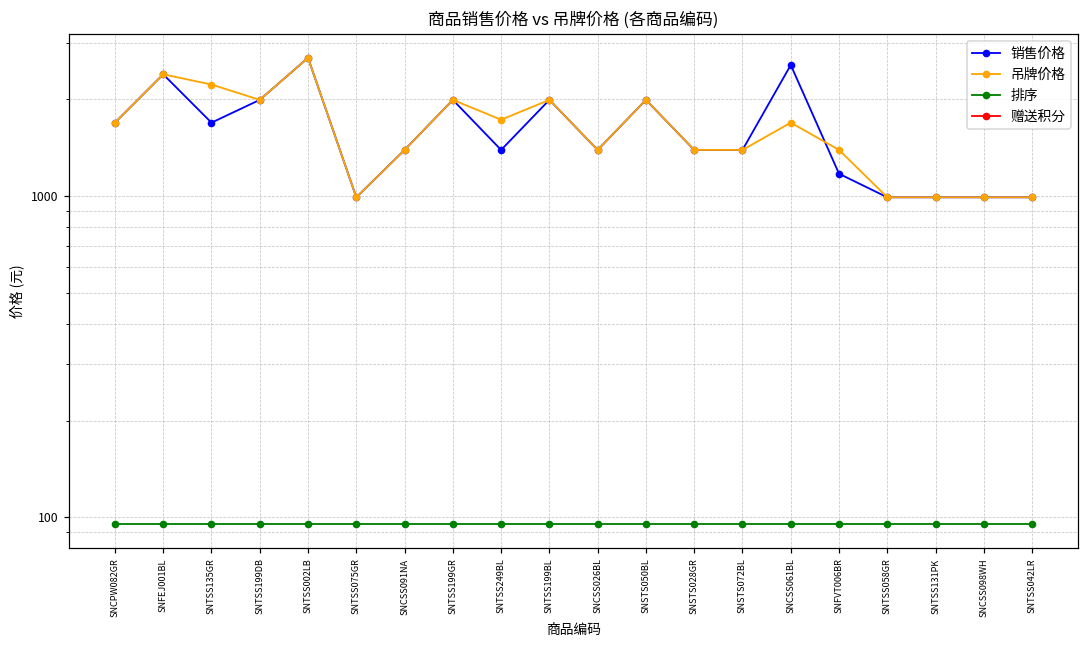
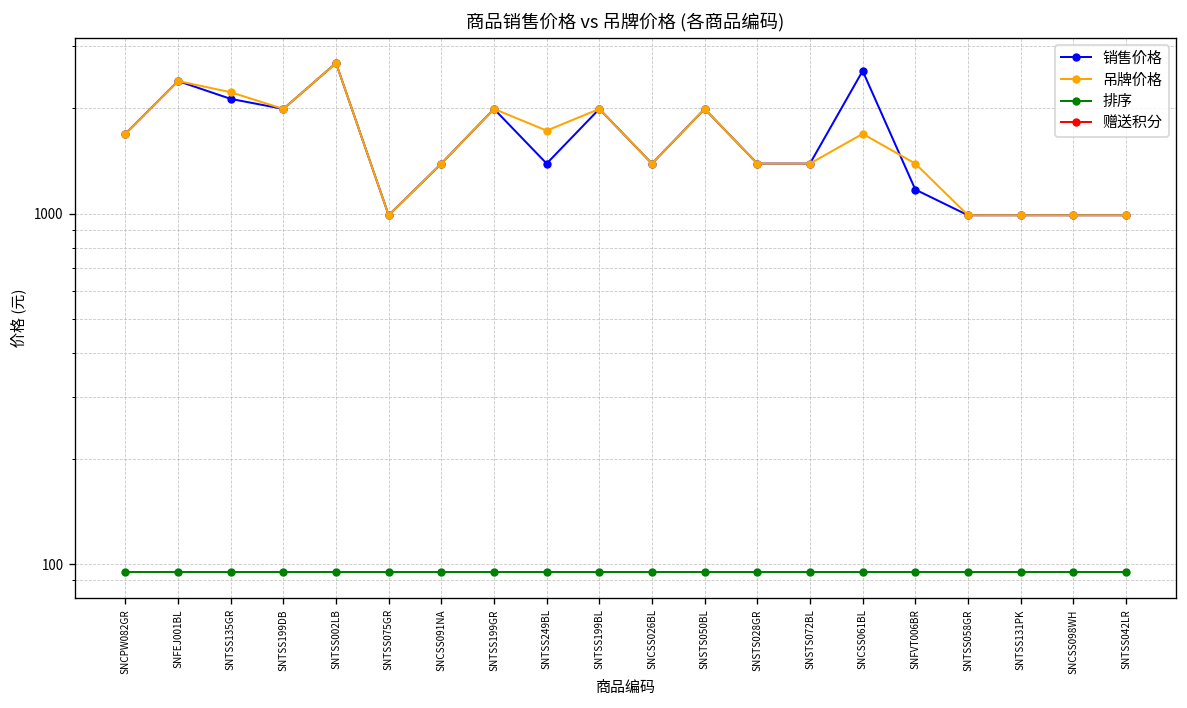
销售价格, SNTSS135GR: 1700 -> 2100
